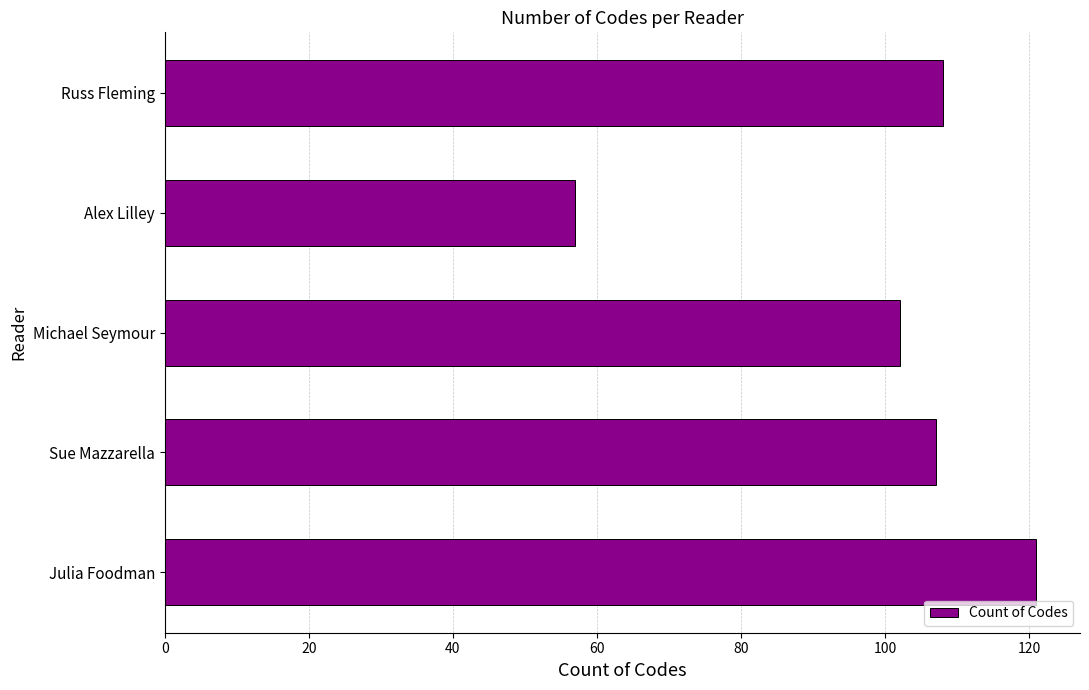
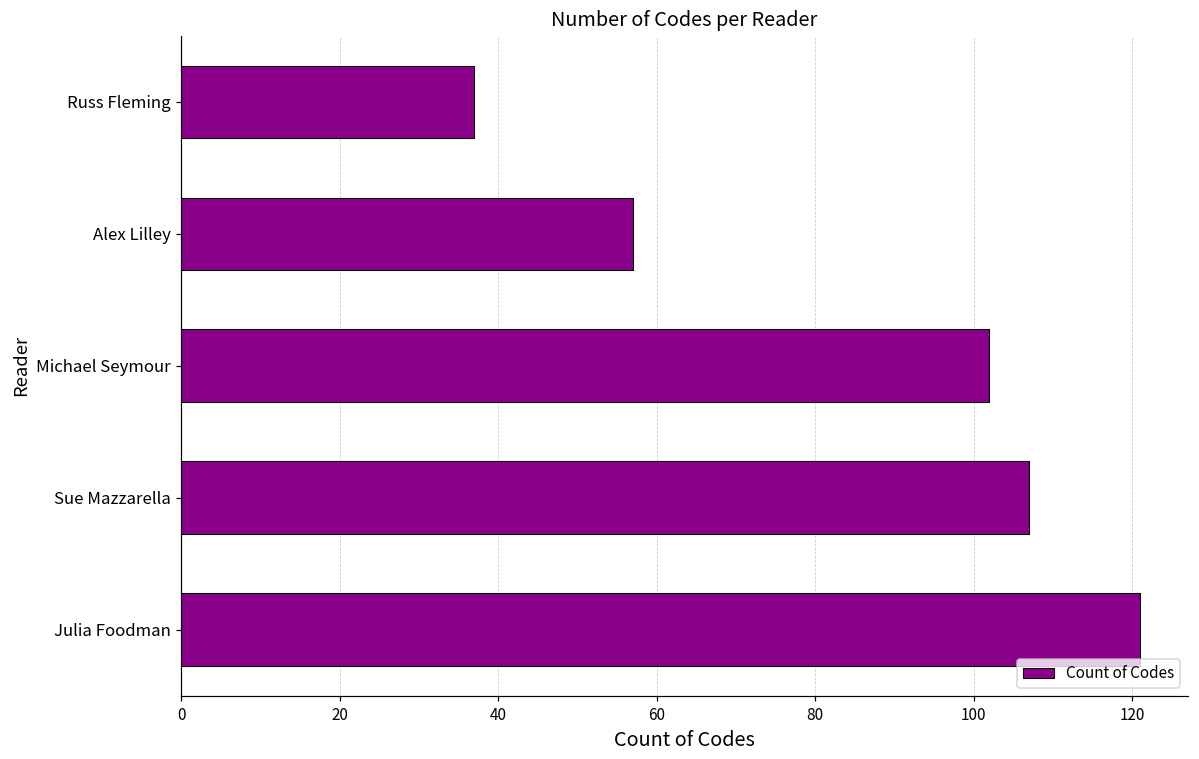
Russ Fleming: 108 -> 37
